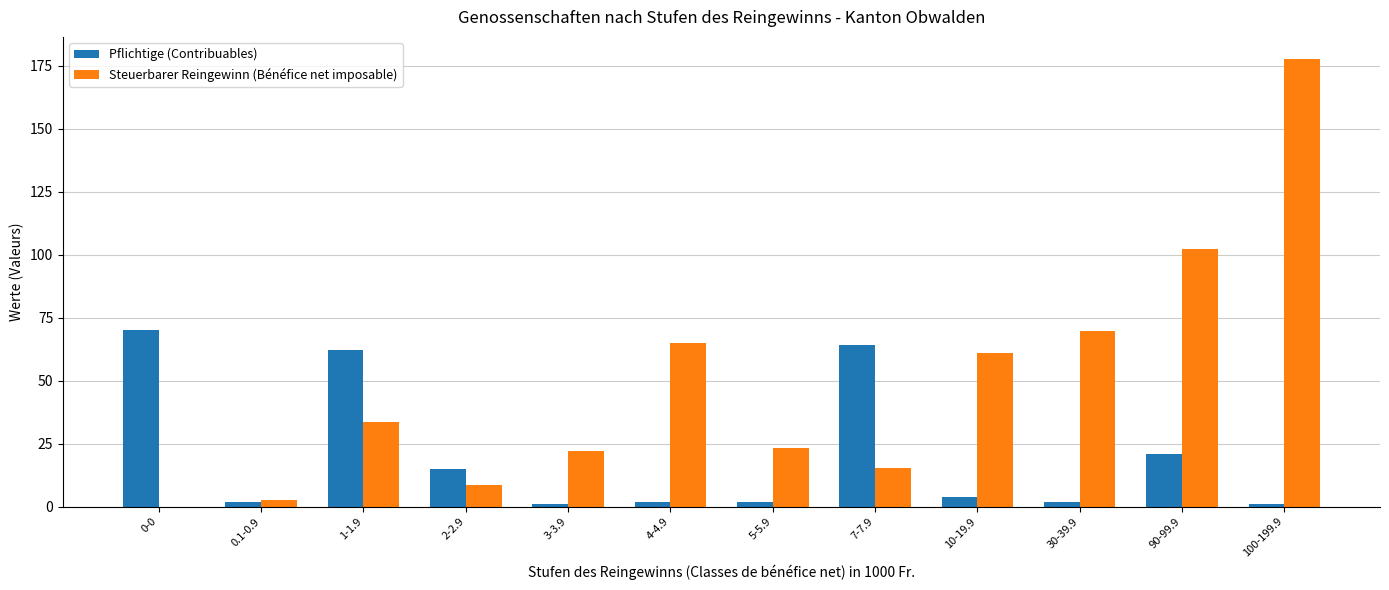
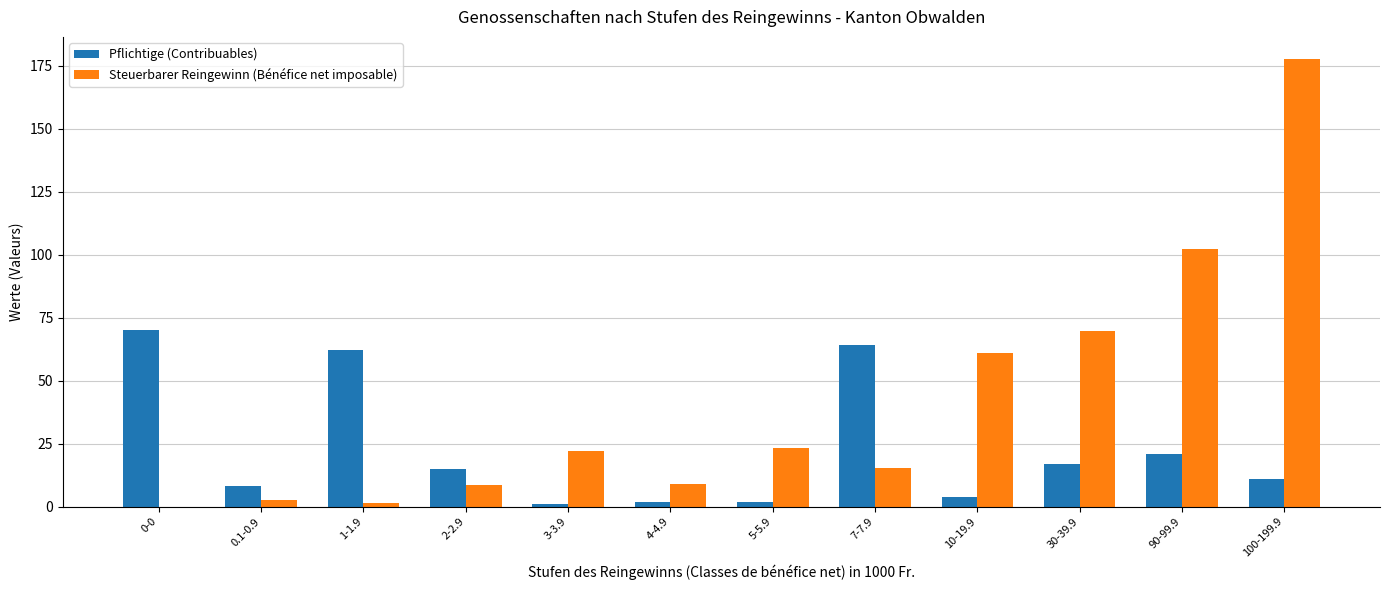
Pflichtige (Contribuables), 0.1-0.9: 2 -> 8
Steuerbarer Reingewinn (Bénéfice net imposable), 1-1.9: 34 -> 2
Steuerbarer Reingewinn (Bénéfice net imposable), 4-4.9: 65 -> 9
Pflichtige (Contribuables), 30-39.9: 2 -> 17
Pflichtige (Contribuables), 100-199.9: 1 -> 11
